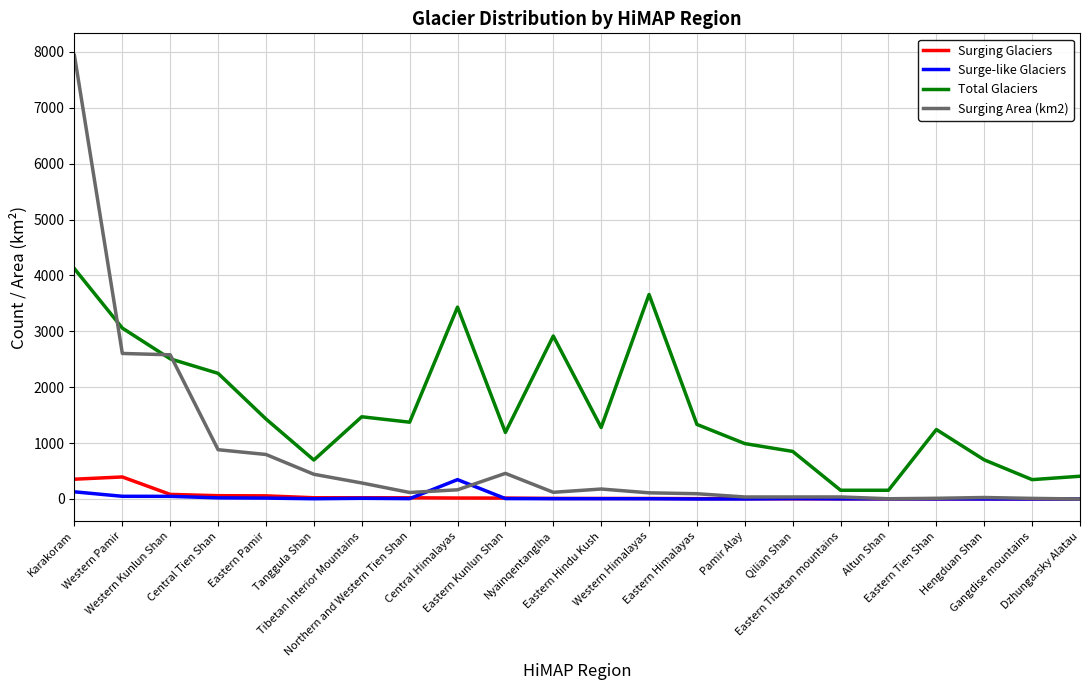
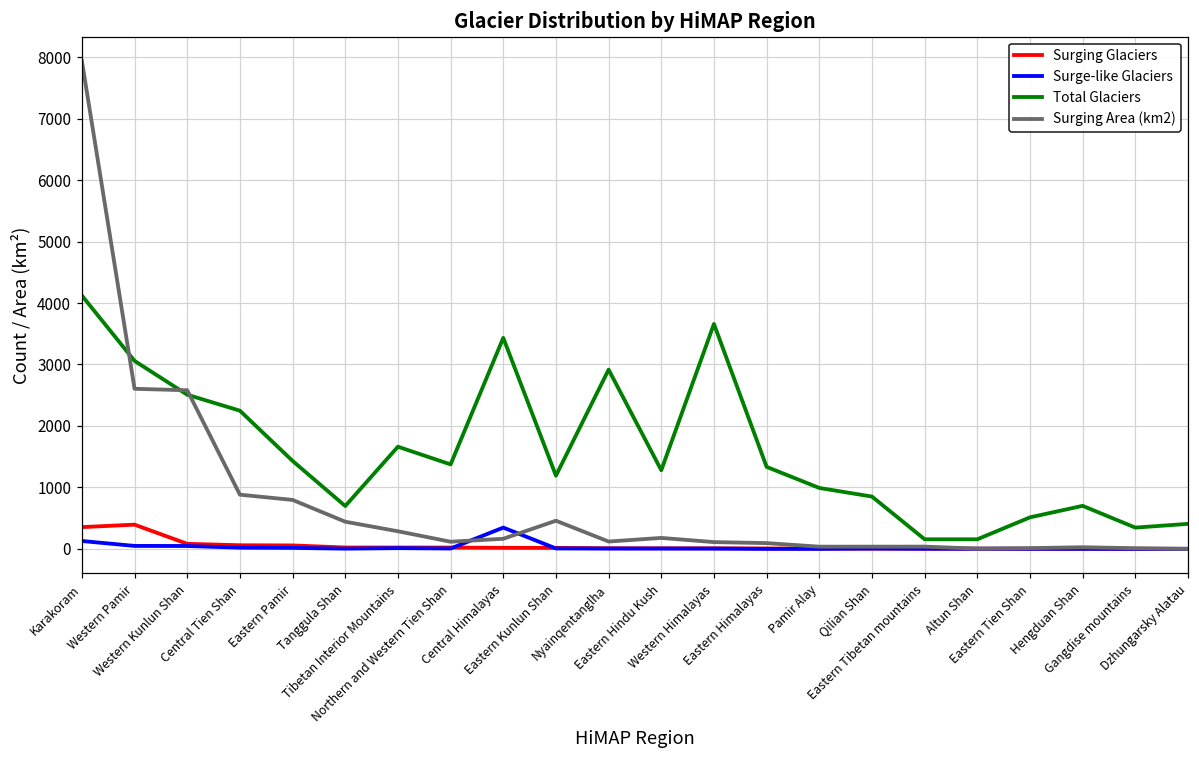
Total Glaciers, Tibetan Interior Mountains: 1500 -> 1700
Total Glaciers, Eastern Tien Shan: 1200 -> 500
